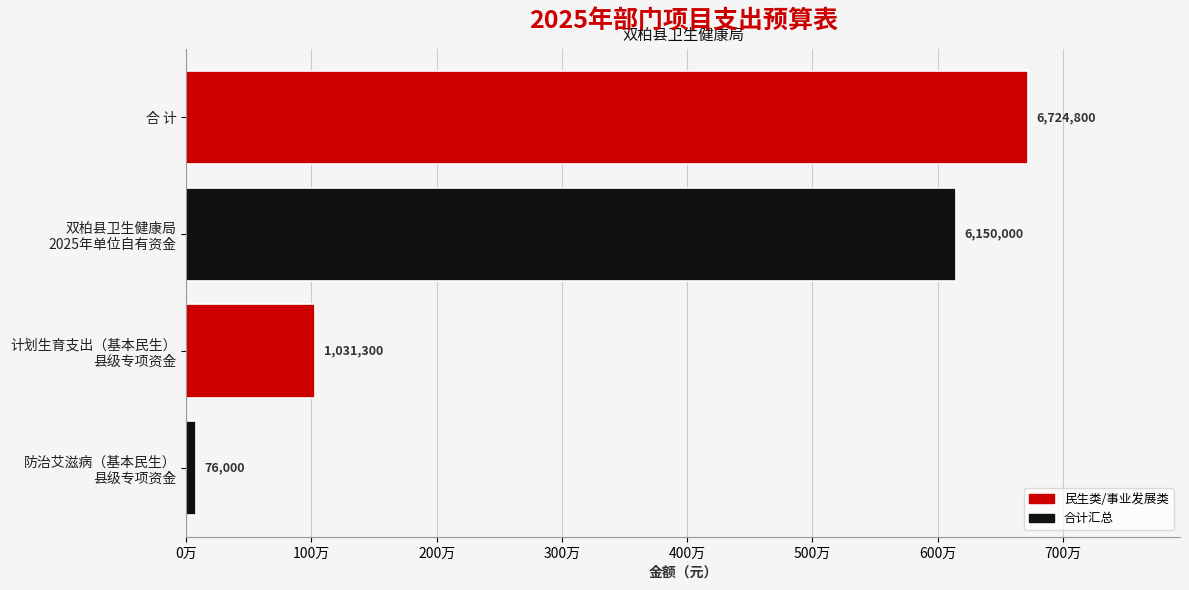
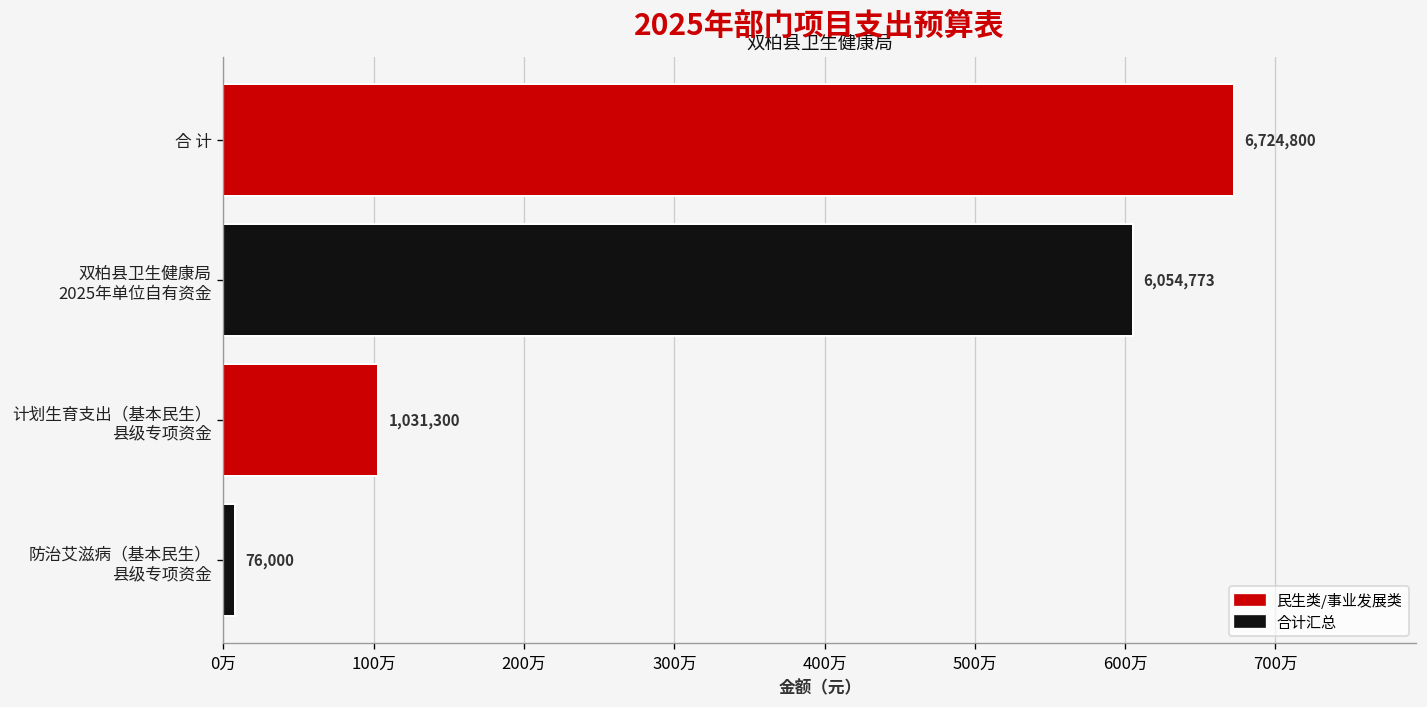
双柏县卫生健康局 2025年单位自有资金: 6,150,000 -> 6,054,773
